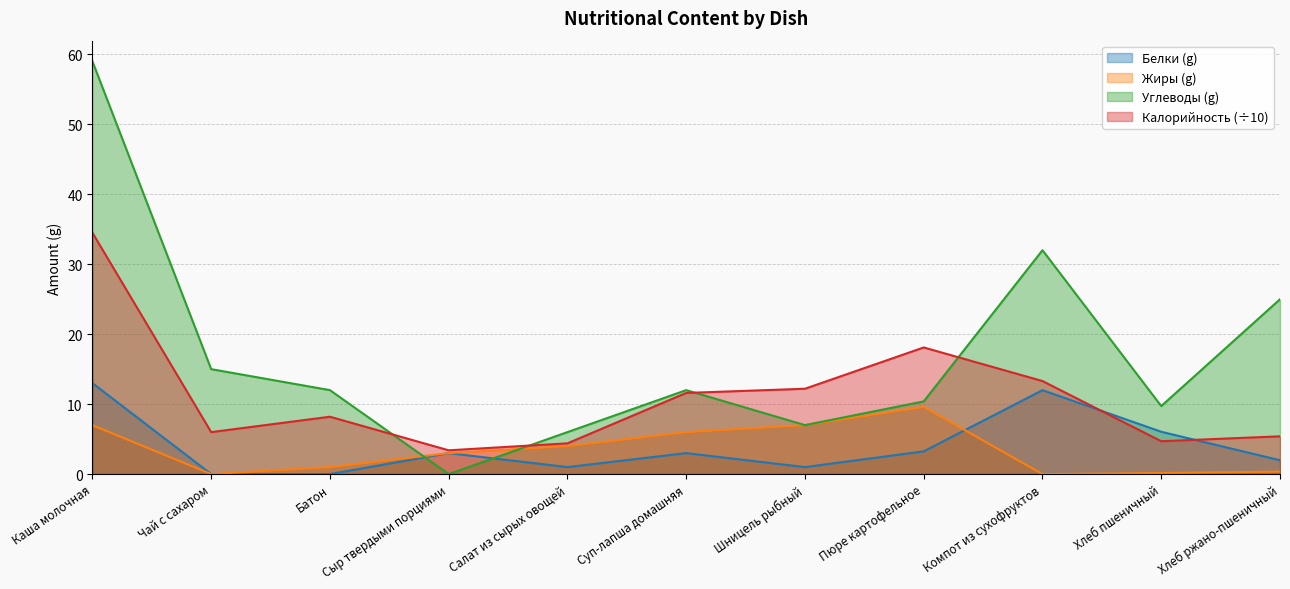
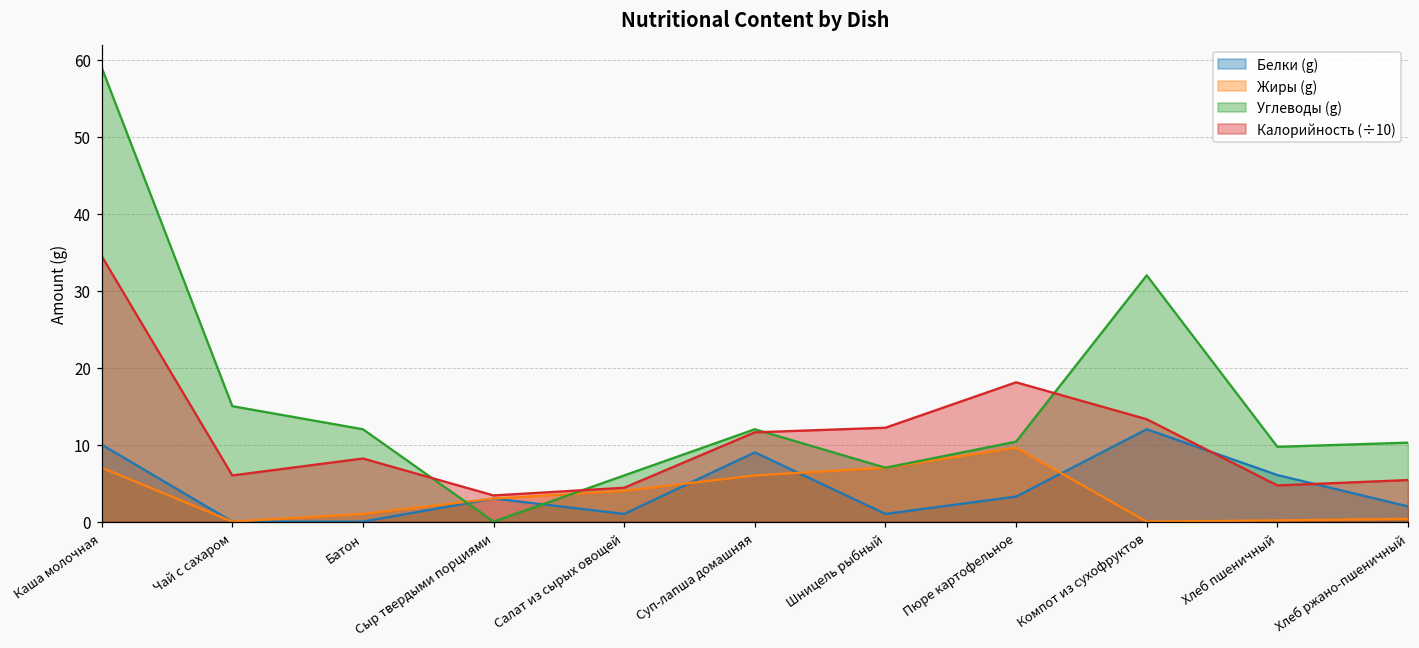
Белки (g), Каша молочная: 13 -> 10
Белки (g), Суп-лапша домашняя: 3 -> 9
Углеводы (g), Хлеб ржано-пшеничный: 25 -> 10
